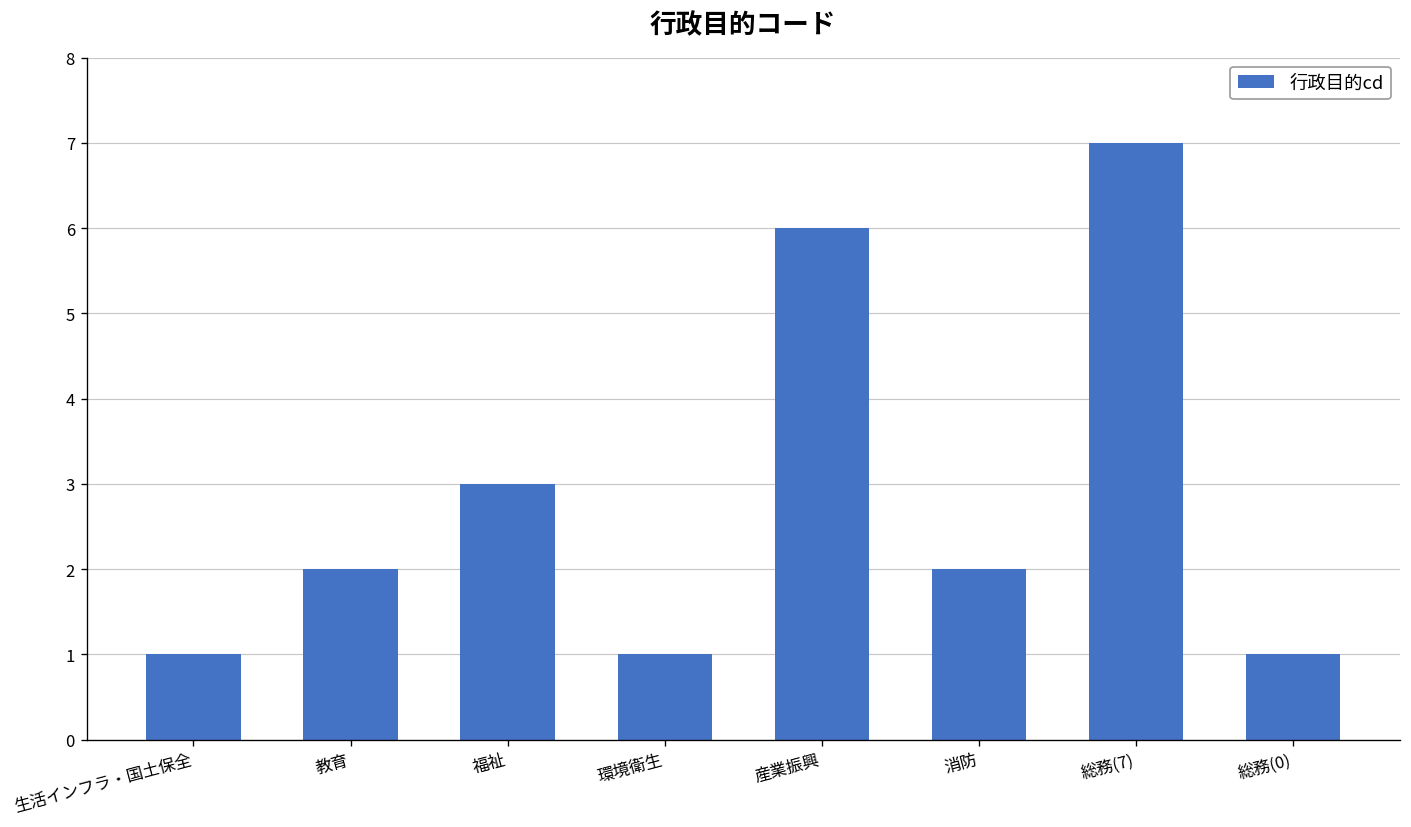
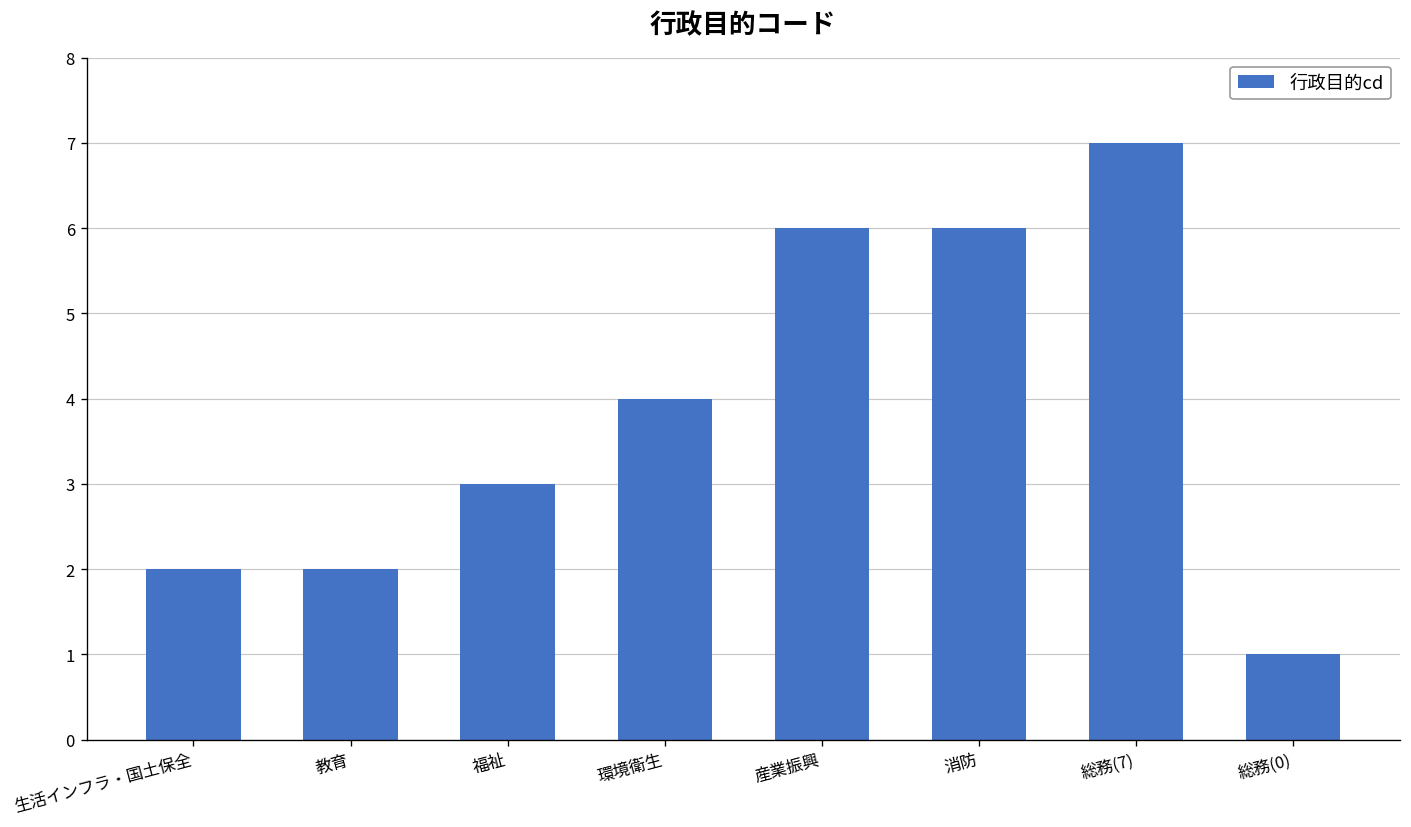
生活インフラ・国土保全: 1 -> 2
環境衛生: 1 -> 4
消防: 2 -> 6
